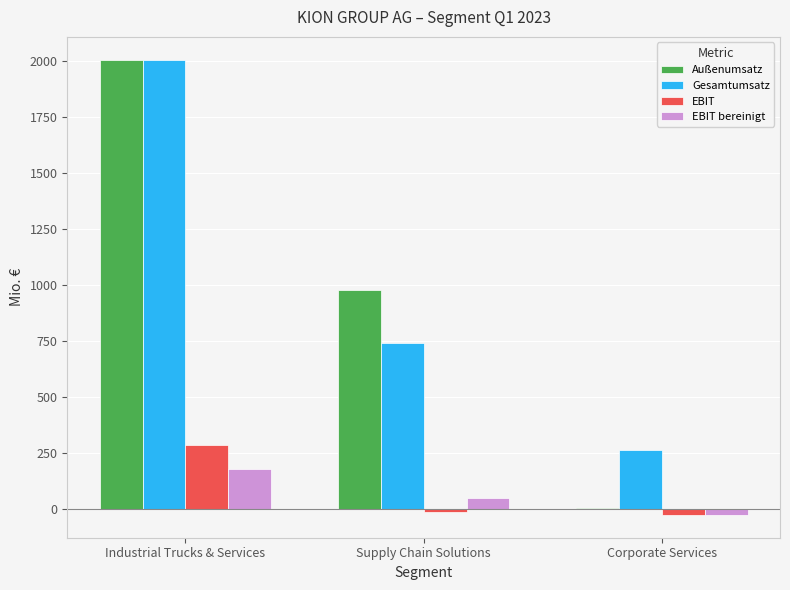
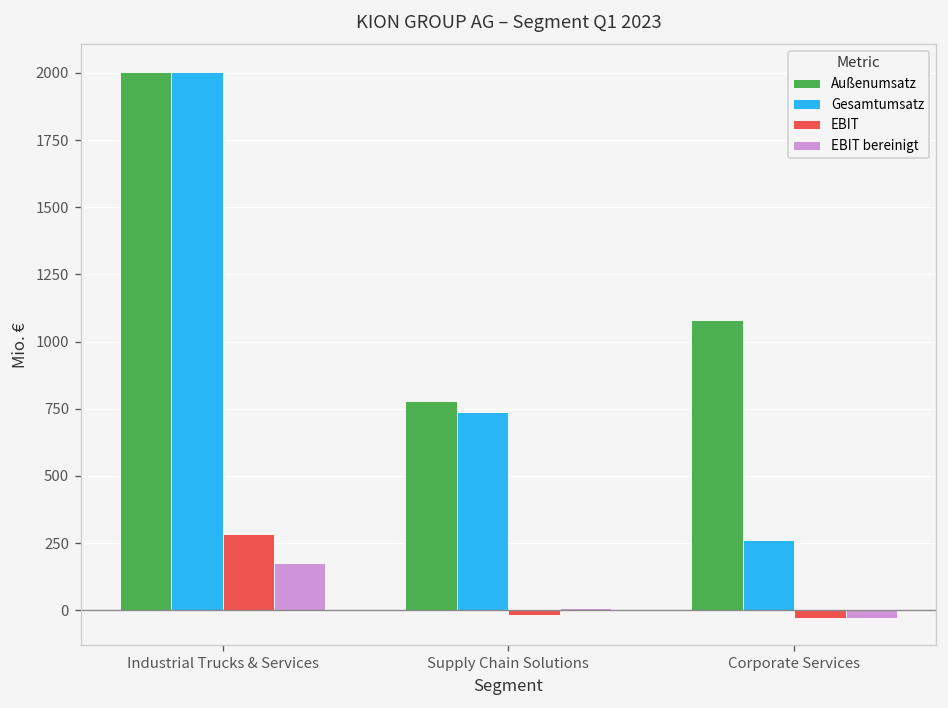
Außenumsatz, Supply Chain Solutions: 980 -> 780
EBIT bereinigt, Supply Chain Solutions: 50 -> 10
Außenumsatz, Corporate Services: 0 -> 1080
